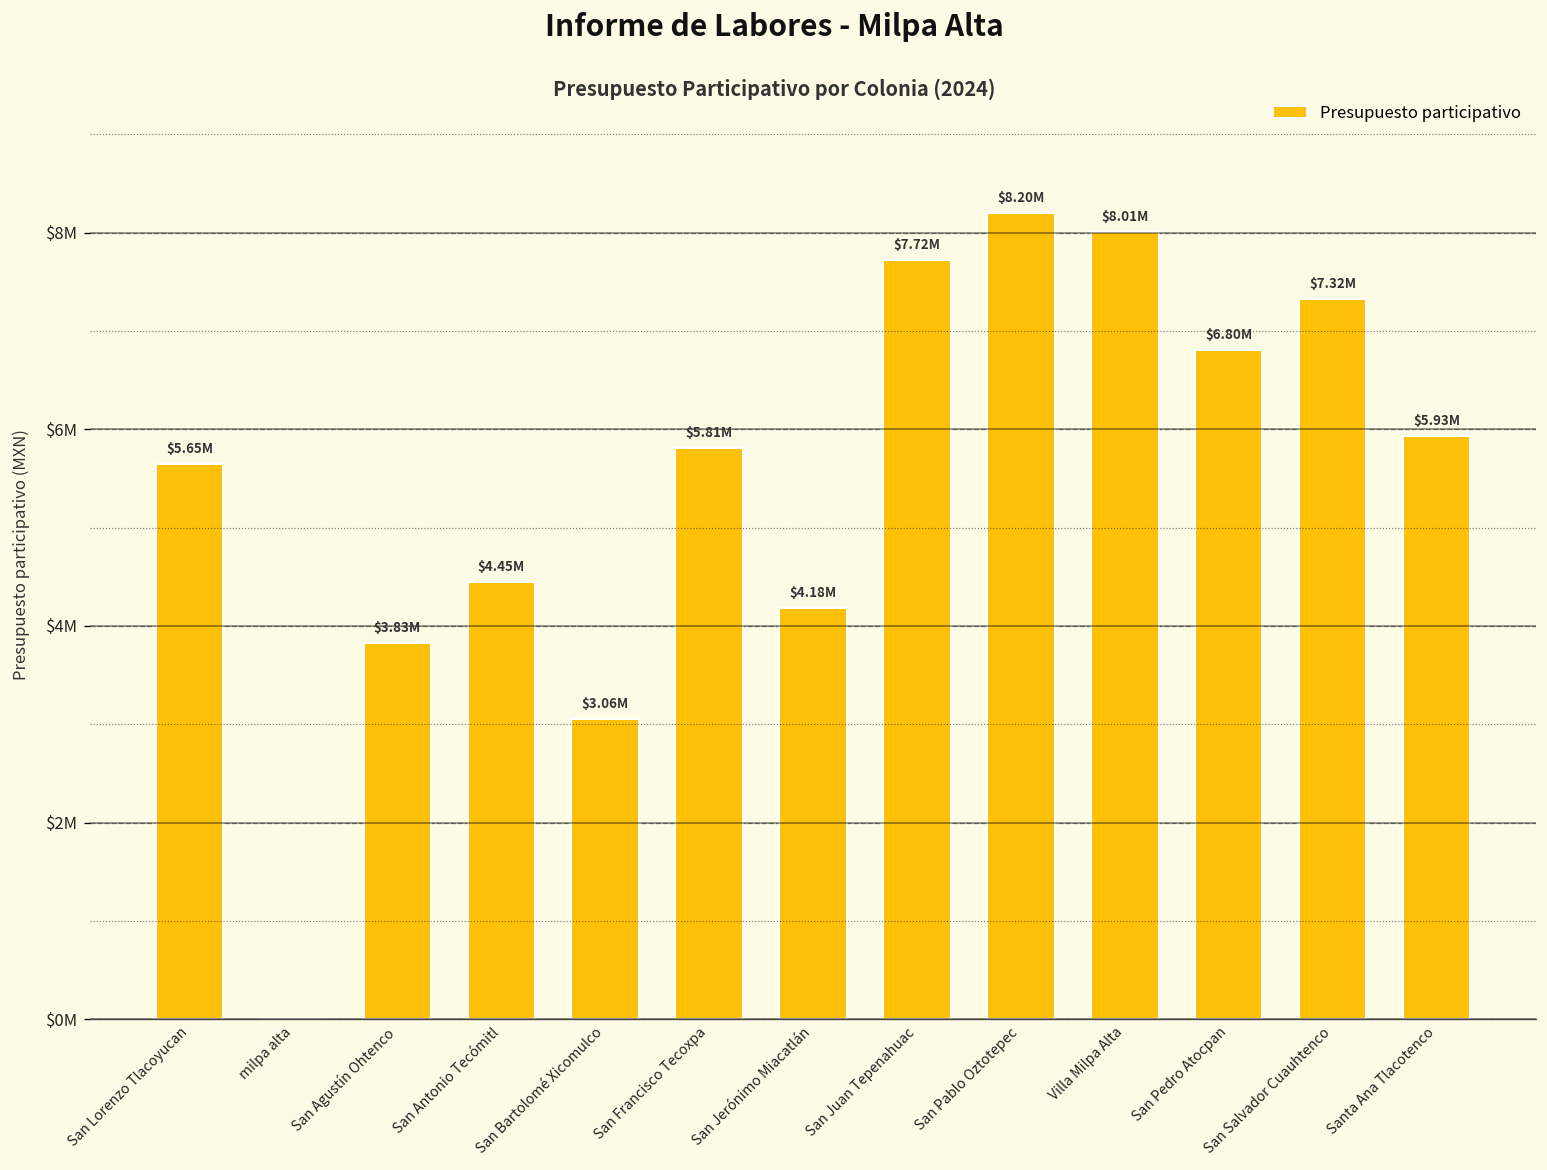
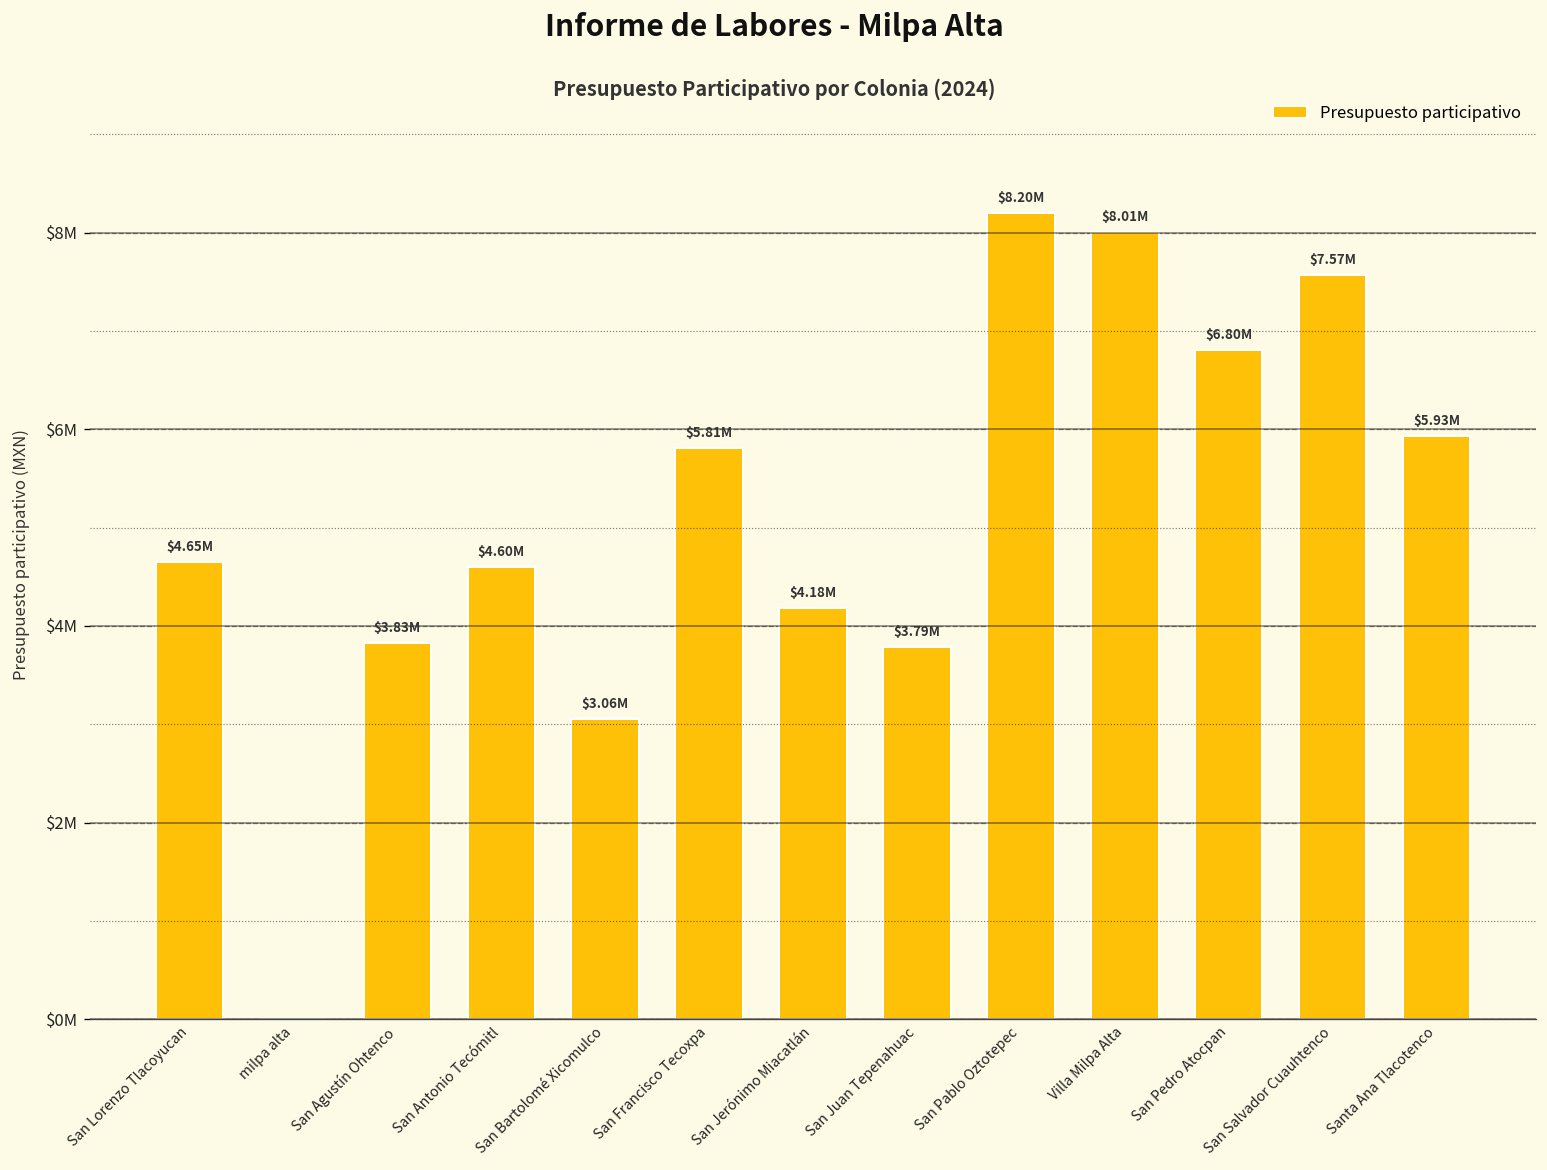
San Lorenzo Tlacoyucan: $5.65M -> $4.65M
San Antonio Tecómitl: $4.45M -> $4.60M
San Juan Tepenahuac: $7.72M -> $3.79M
San Salvador Cuauhtenco: $7.32M -> $7.57M
